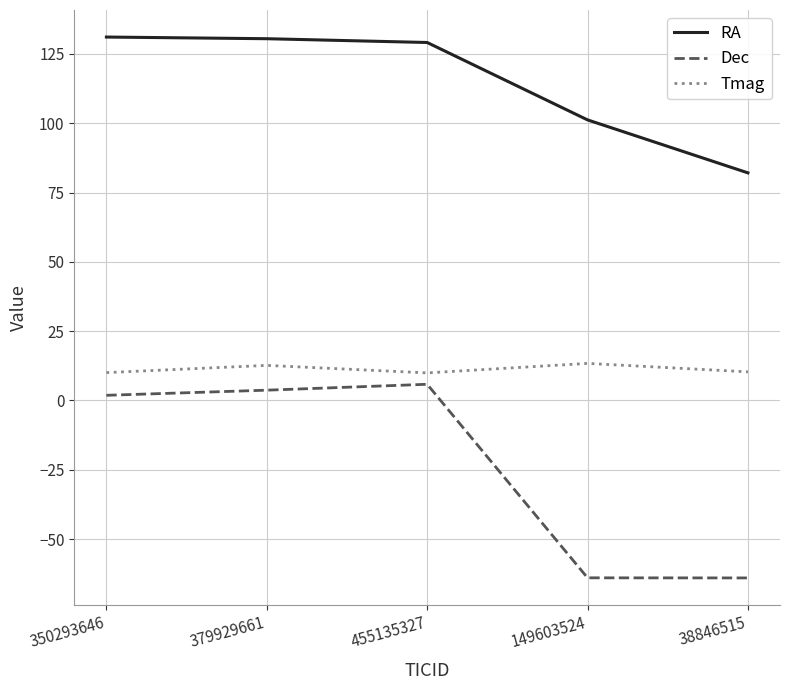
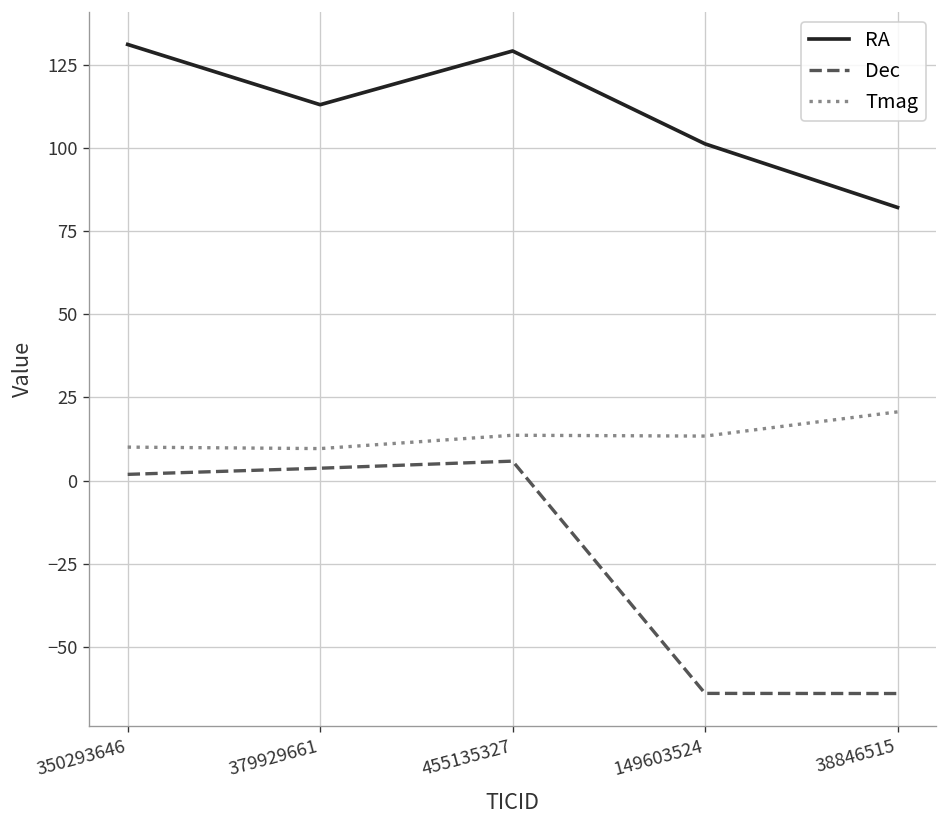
RA, 379929661: 131 -> 113
Tmag, 379929661: 13 -> 10
Tmag, 455135327: 10 -> 14
Tmag, 38846515: 10 -> 21
